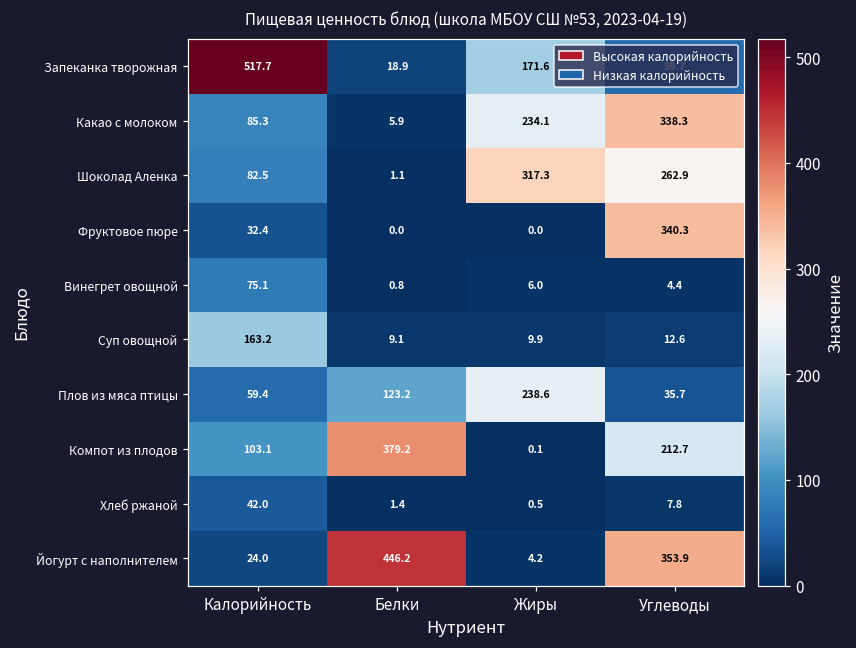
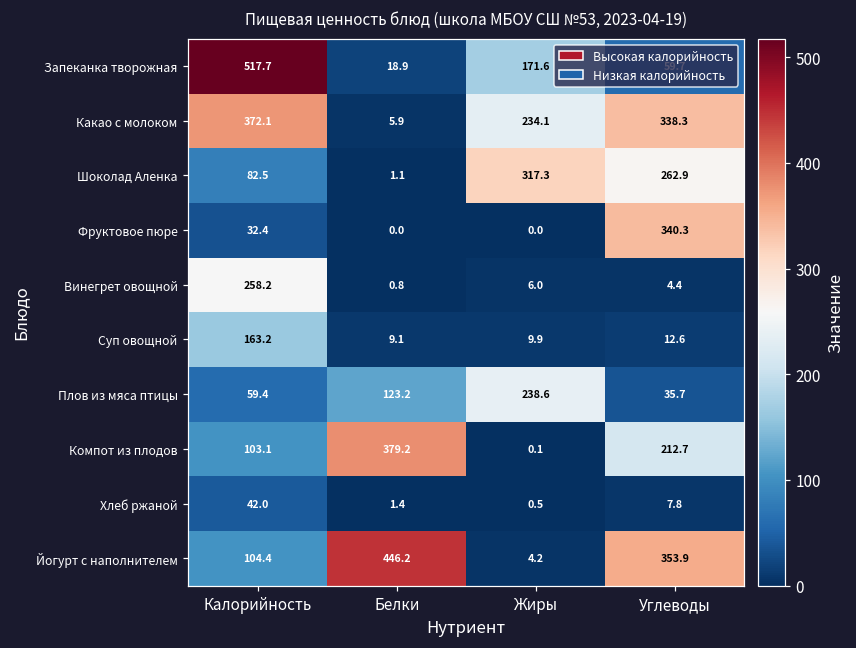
Какао с молоком, Калорийность: 85.3 -> 372.1
Винегрет овощной, Калорийность: 75.1 -> 258.2
Йогурт с наполнителем, Калорийность: 24.0 -> 104.4
